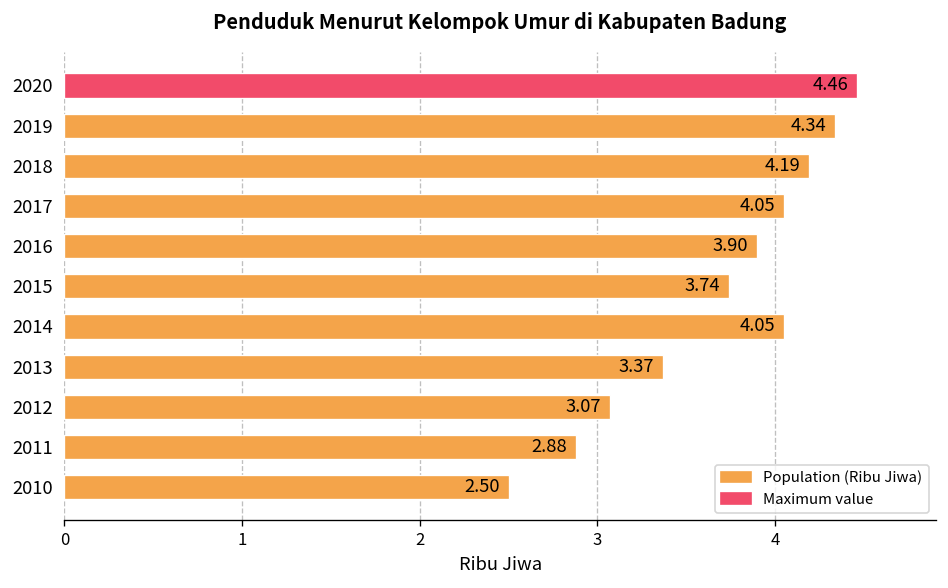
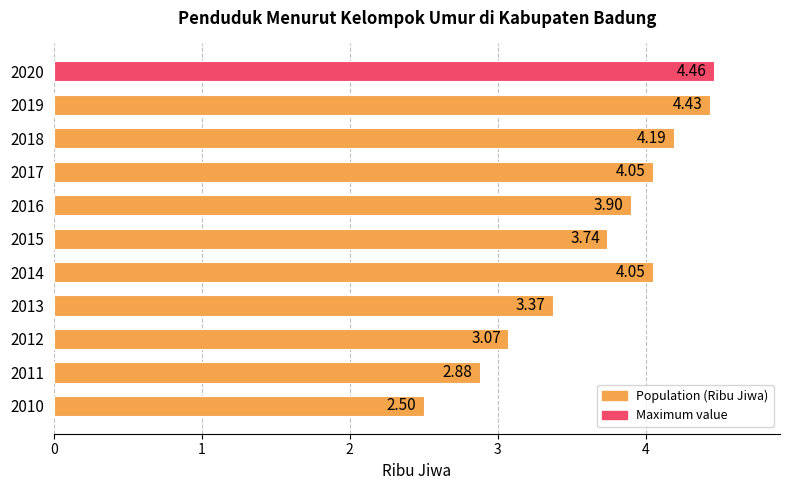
2019: 4.34 -> 4.43
